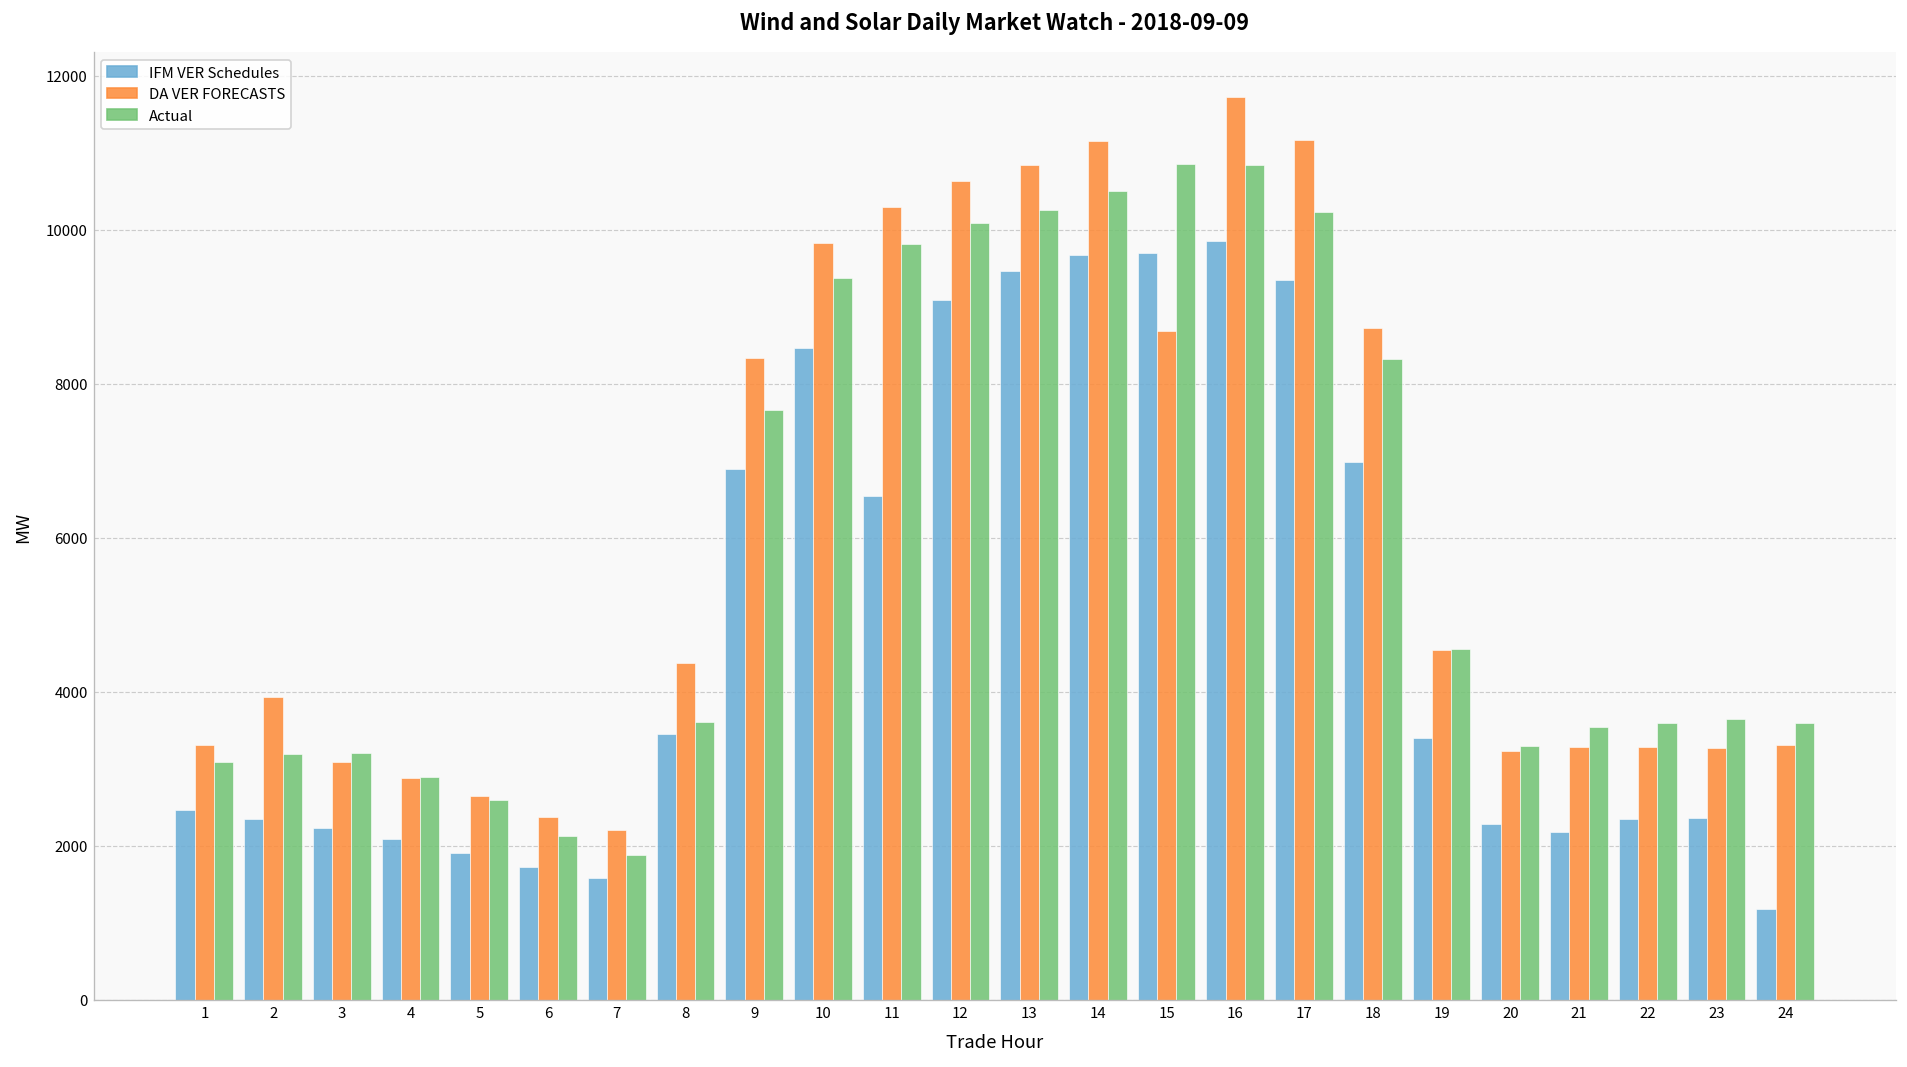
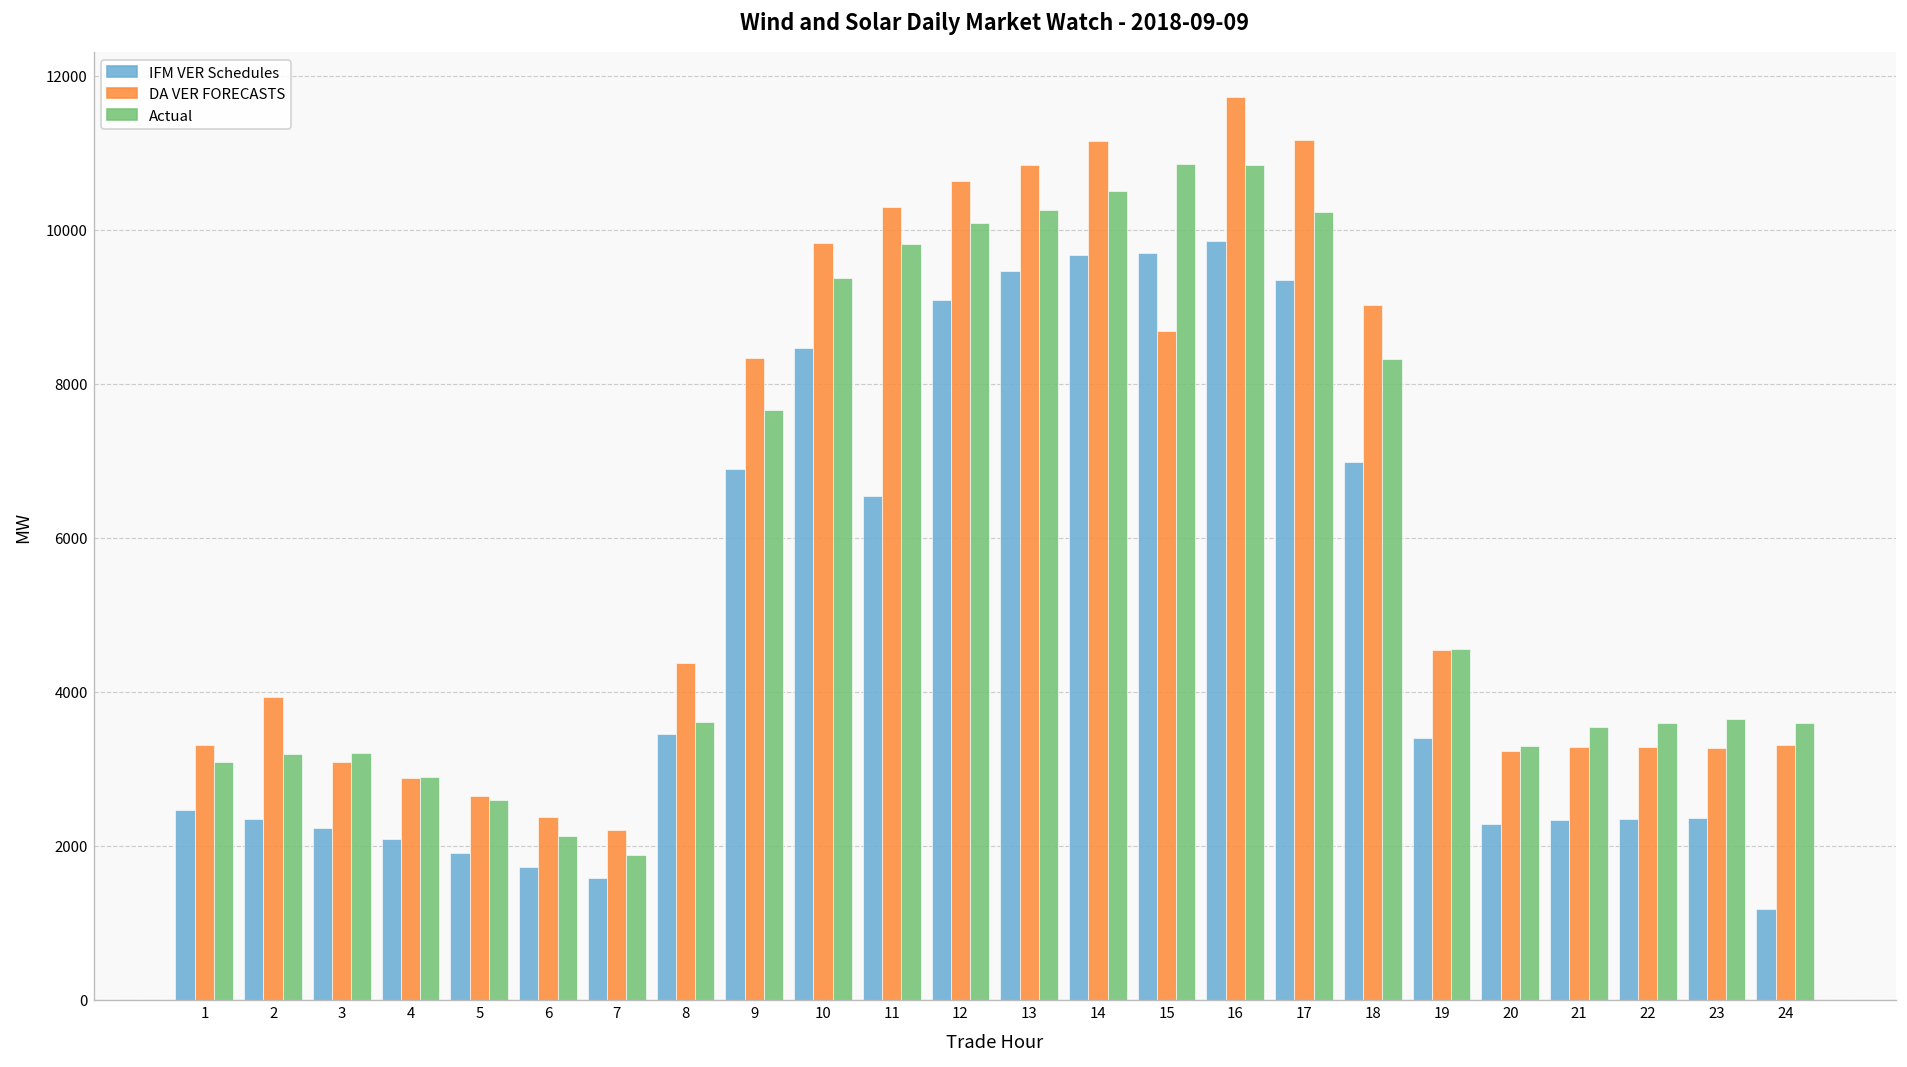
DA VER FORECASTS, 18: 8700 -> 9000
IFM VER Schedules, 21: 2200 -> 2300
